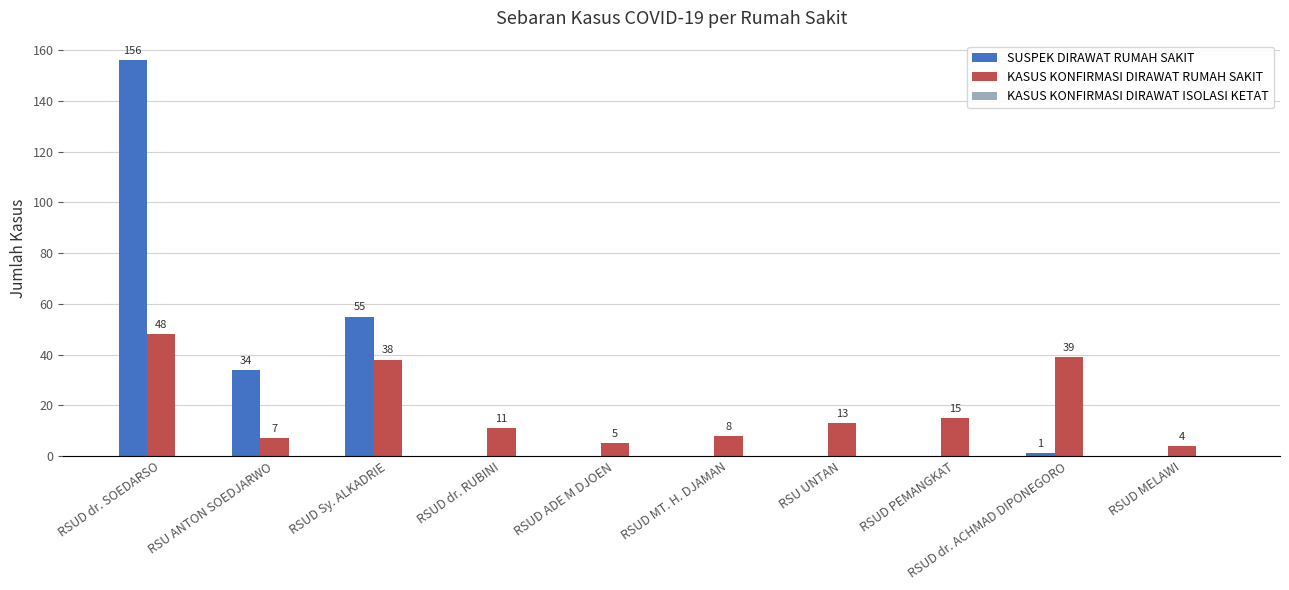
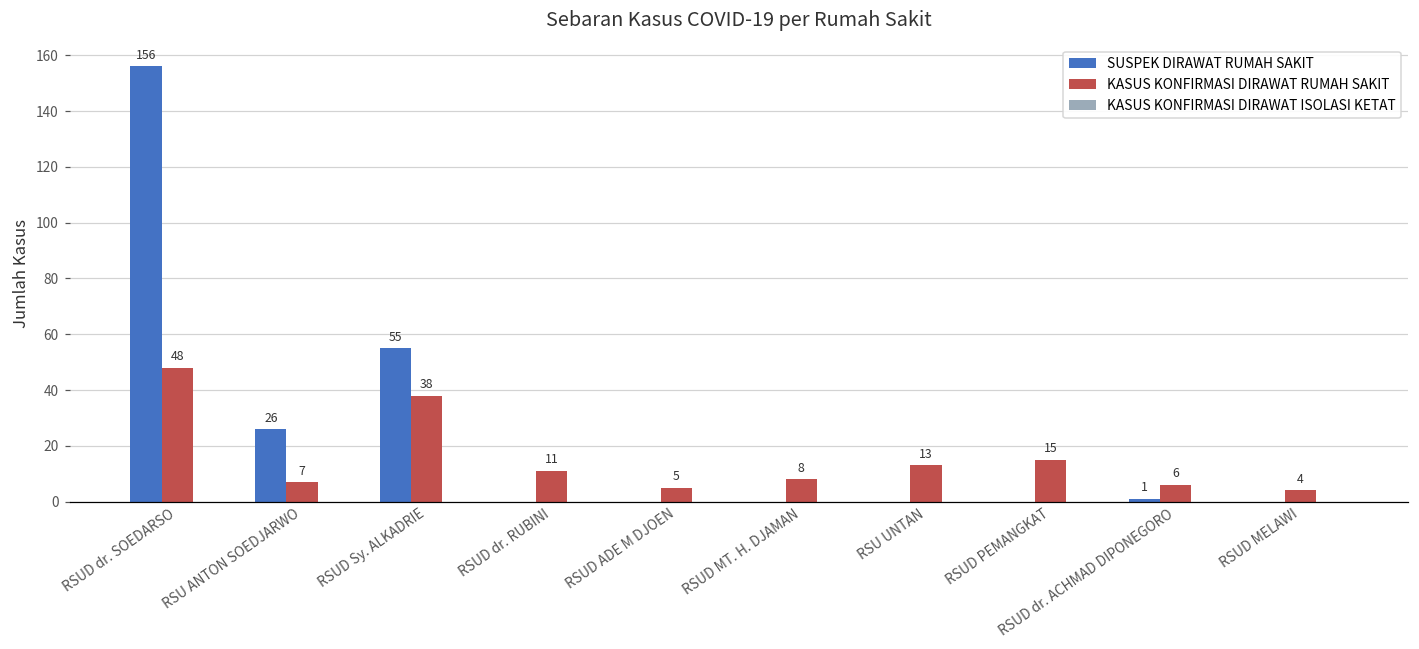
SUSPEK DIRAWAT RUMAH SAKIT, RSU ANTON SOEDJARWO: 34 -> 26
KASUS KONFIRMASI DIRAWAT RUMAH SAKIT, RSUD dr. ACHMAD DIPONEGORO: 39 -> 6
